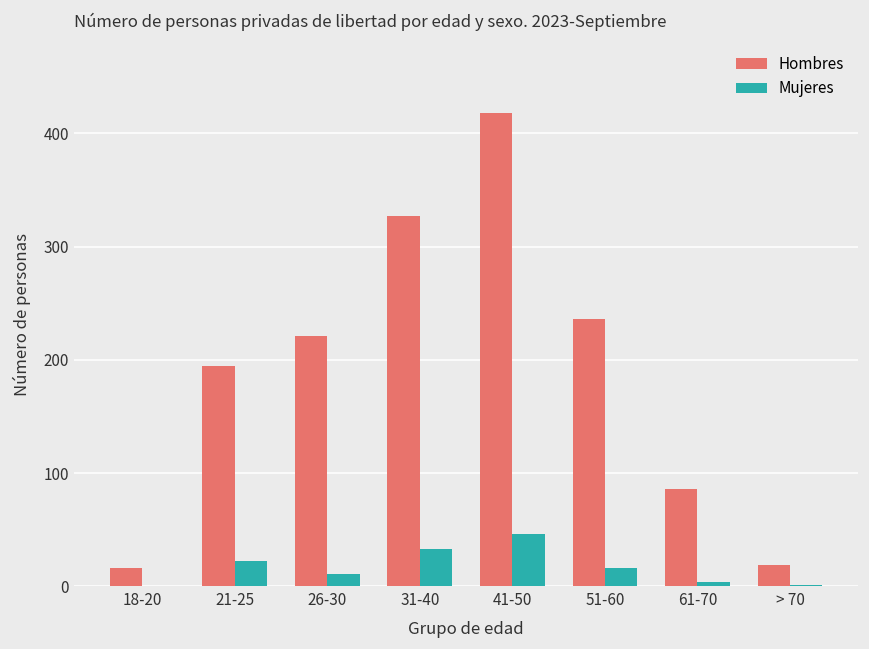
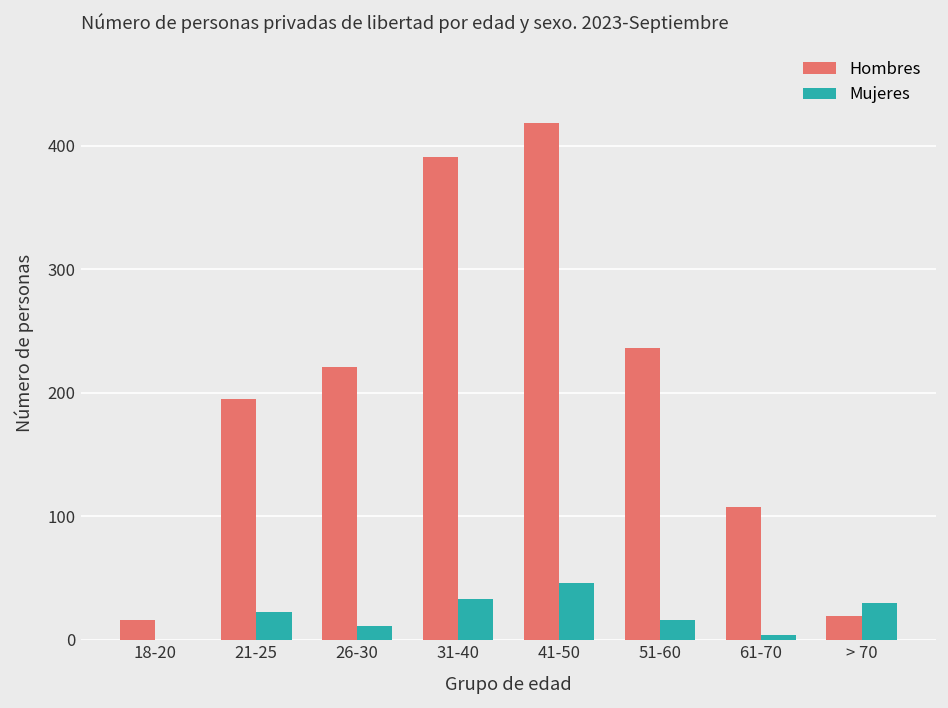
Hombres, 31-40: 327 -> 391
Hombres, 61-70: 86 -> 107
Mujeres, > 70: 1 -> 30
